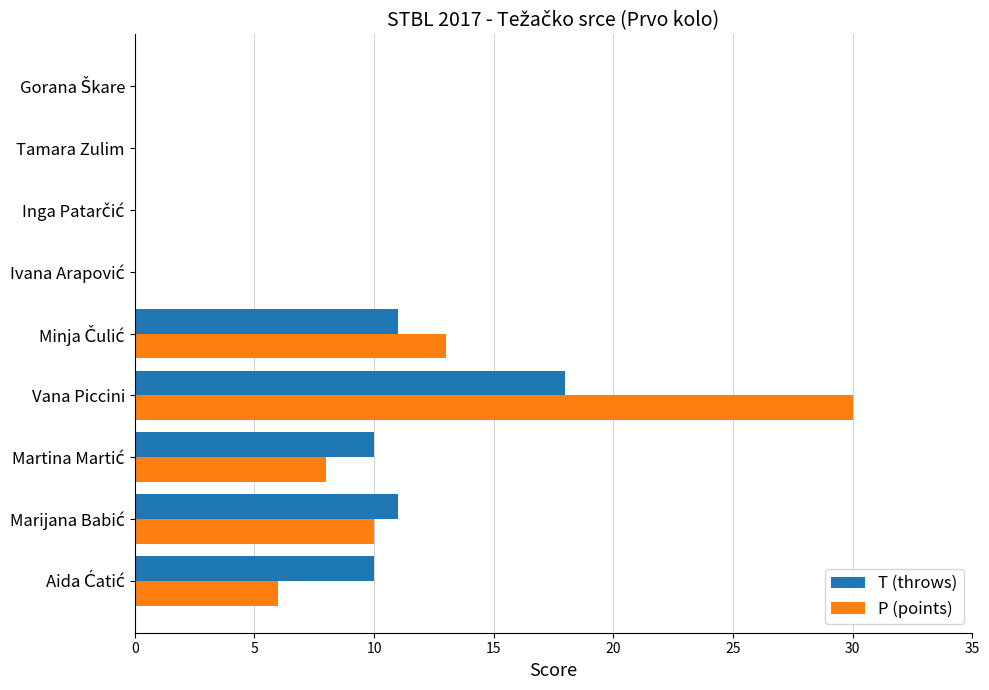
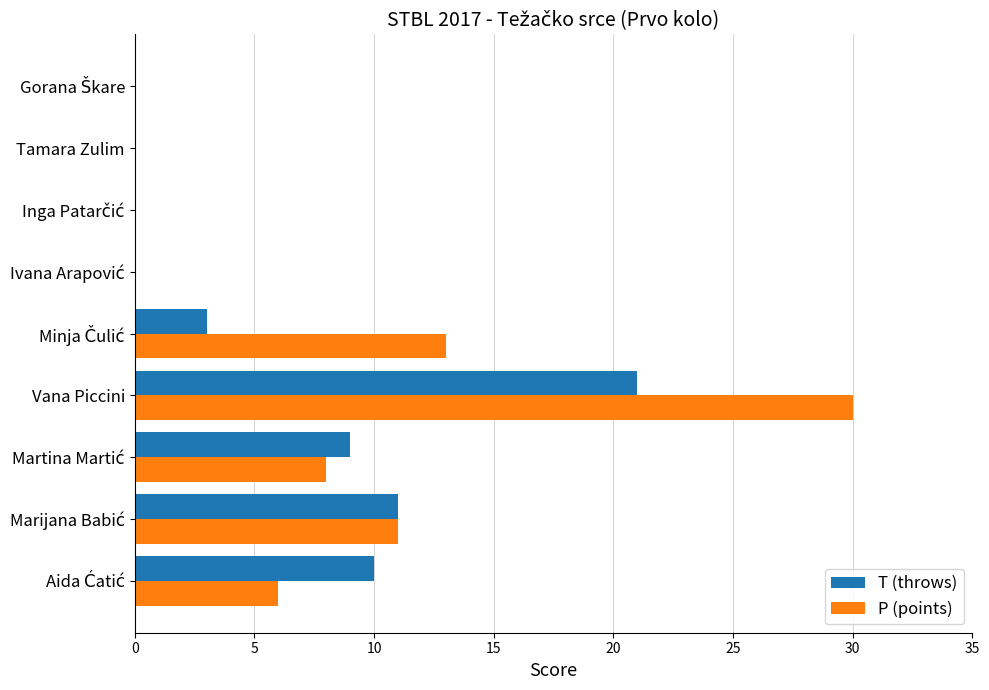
T (throws), Minja Čulić: 11 -> 3
T (throws), Vana Piccini: 18 -> 21
T (throws), Martina Martić: 10 -> 9
P (points), Marijana Babić: 10 -> 11
